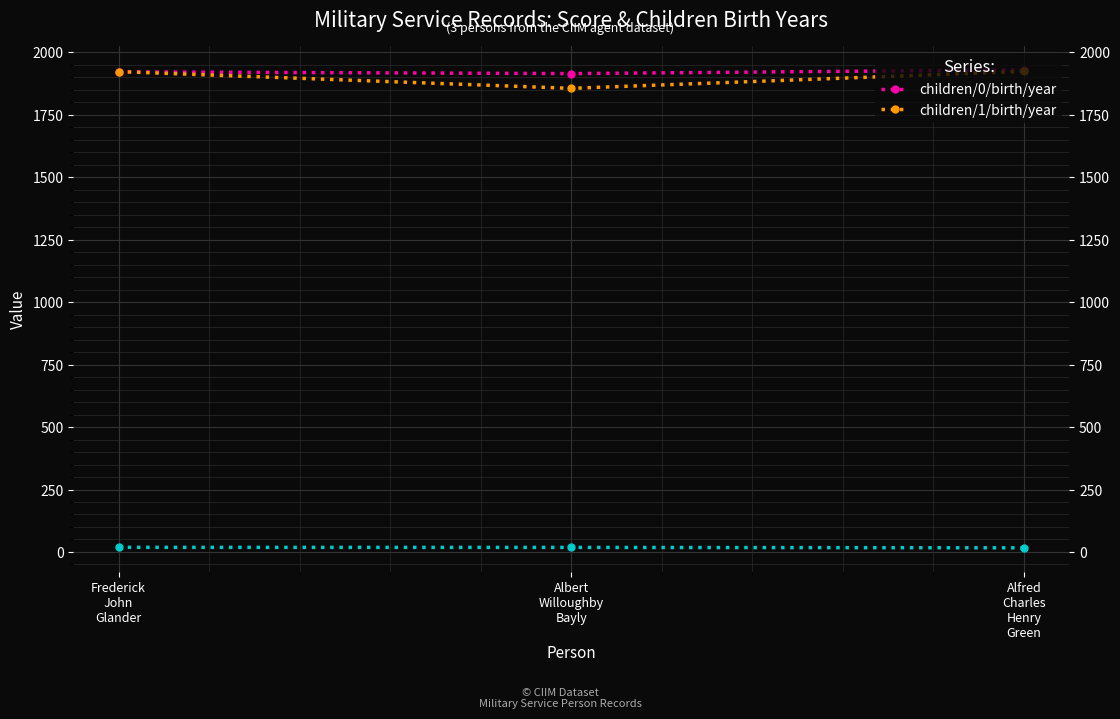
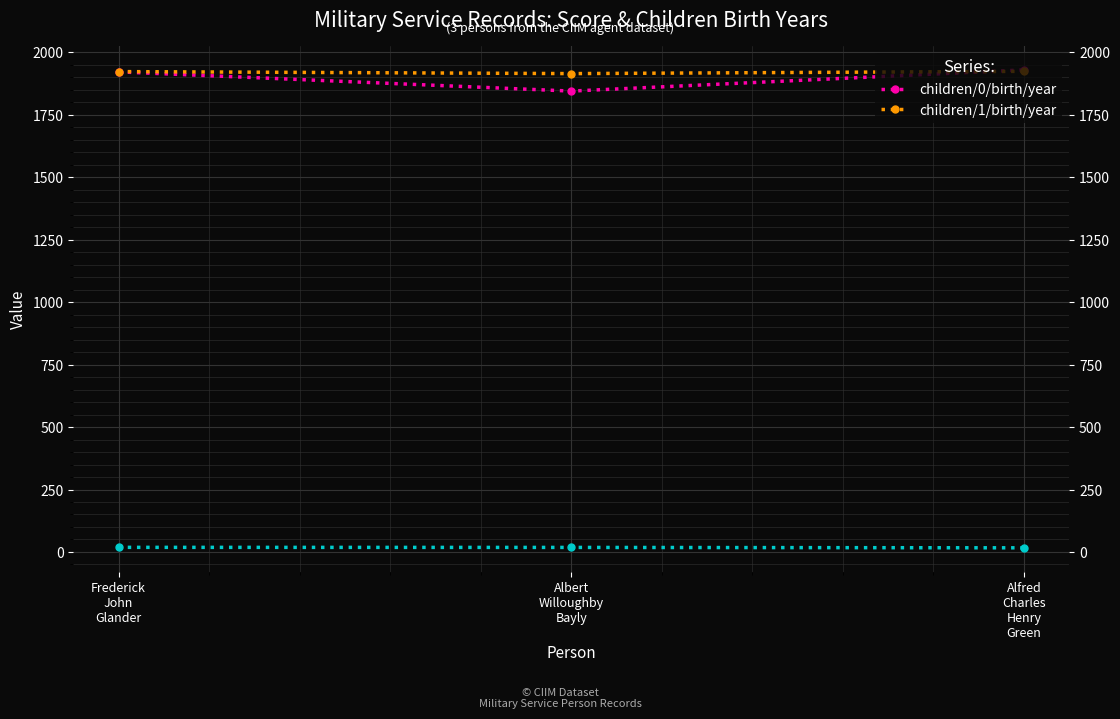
children/0/birth/year, Albert Willoughby Bayly: 1910 -> 1840
children/1/birth/year, Albert Willoughby Bayly: 1860 -> 1910
